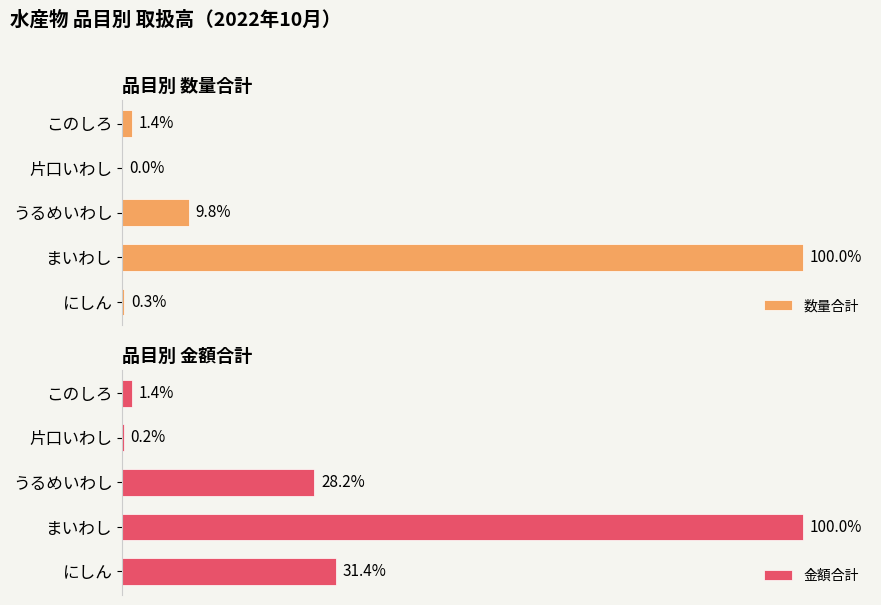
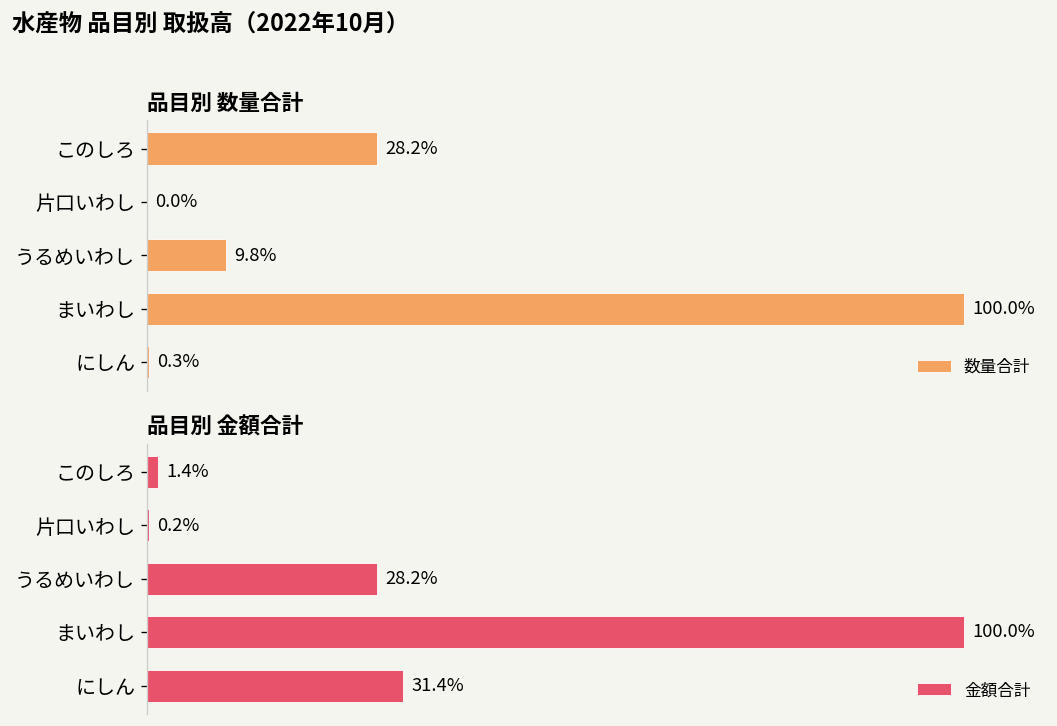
品目別 数量合計, このしろ: 1.4% -> 28.2%
